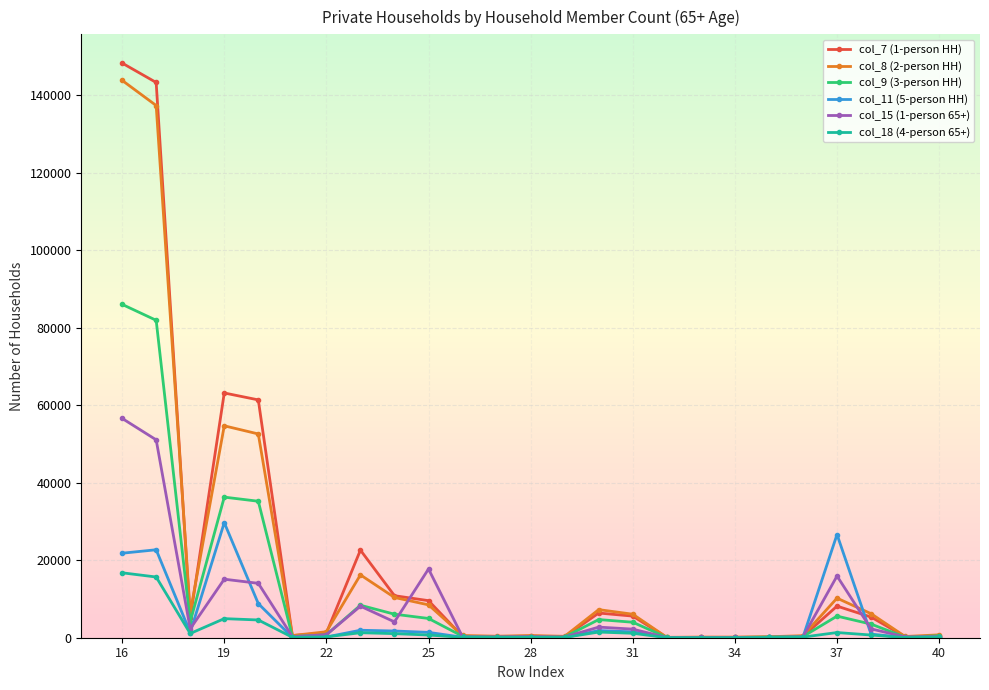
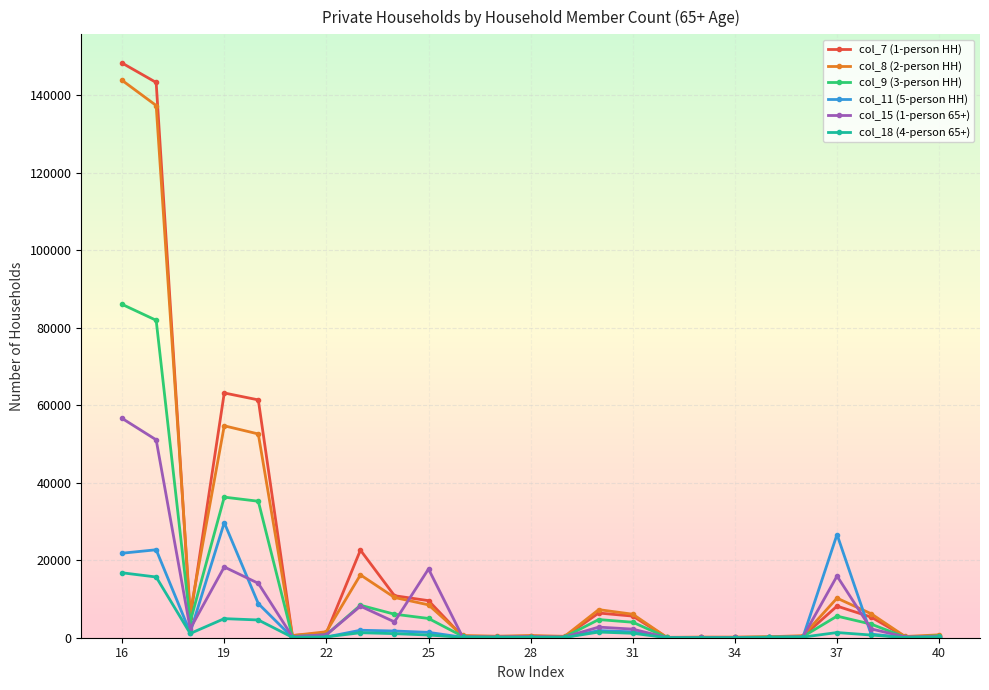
col_15 (1-person 65+), 19: 15000 -> 18000
